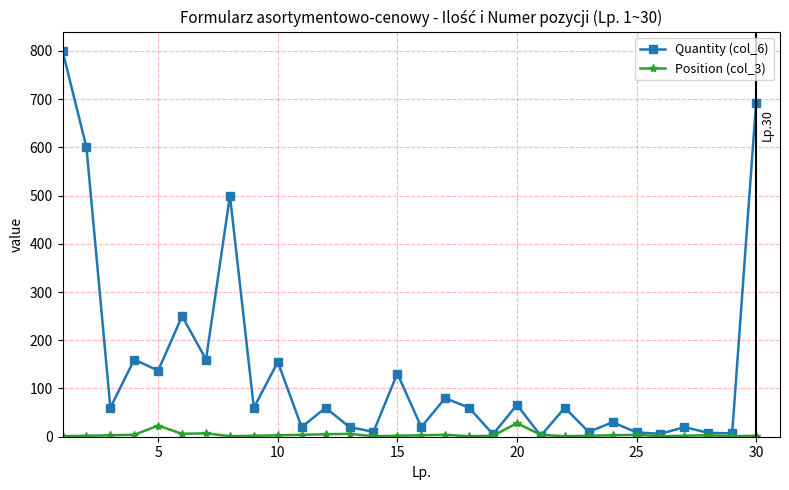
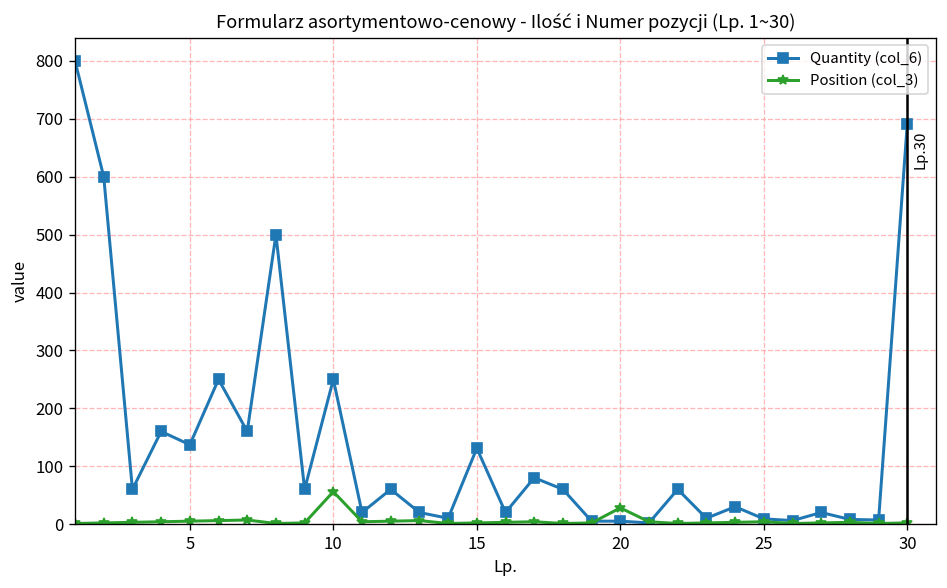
Position (col_3), 5: 20 -> 10
Quantity (col_6), 10: 160 -> 250
Position (col_3), 10: 0 -> 60
Quantity (col_6), 20: 70 -> 10
